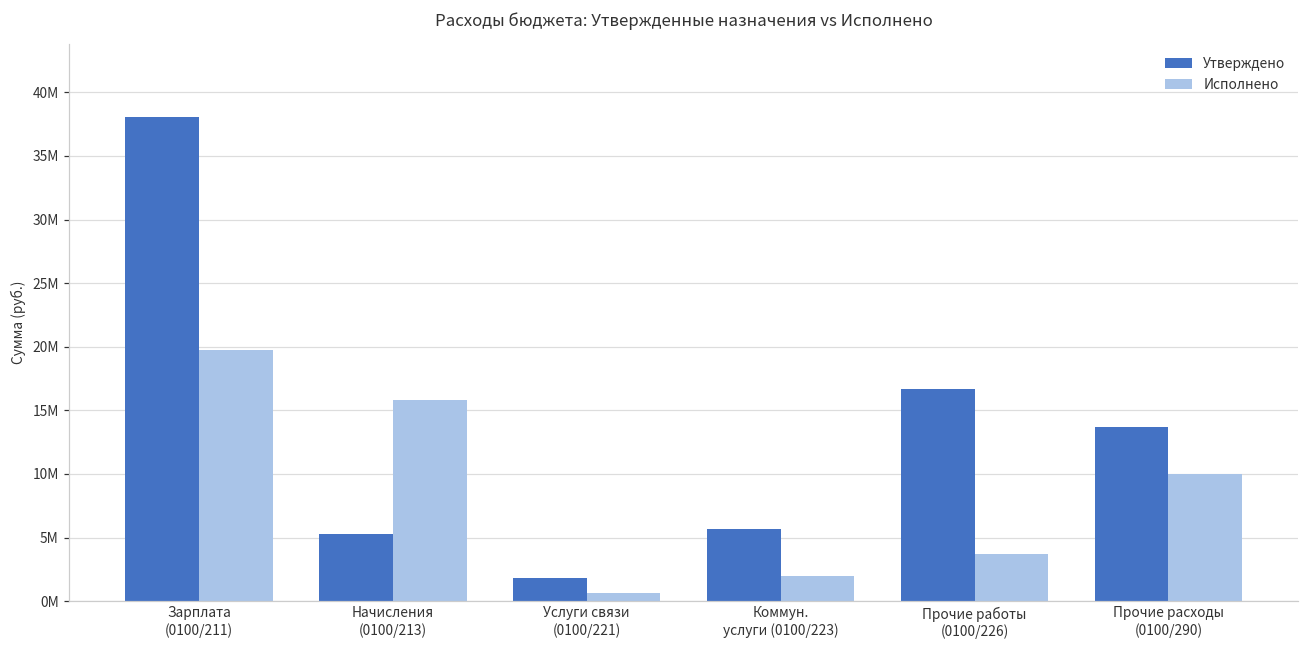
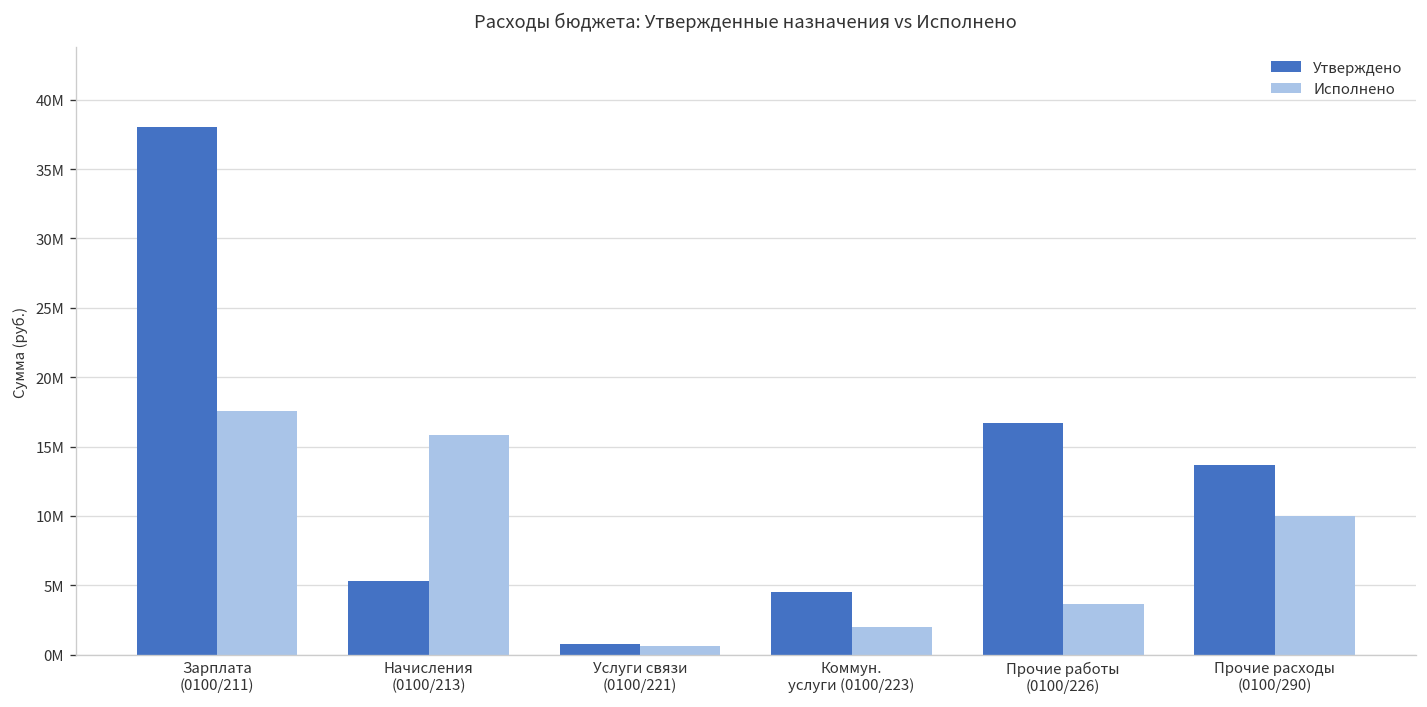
Исполнено, Зарплата (0100/211): 19700000 -> 17600000
Утверждено, Услуги связи (0100/221): 1800000 -> 700000
Утверждено, Коммун. услуги (0100/223): 5700000 -> 4500000
